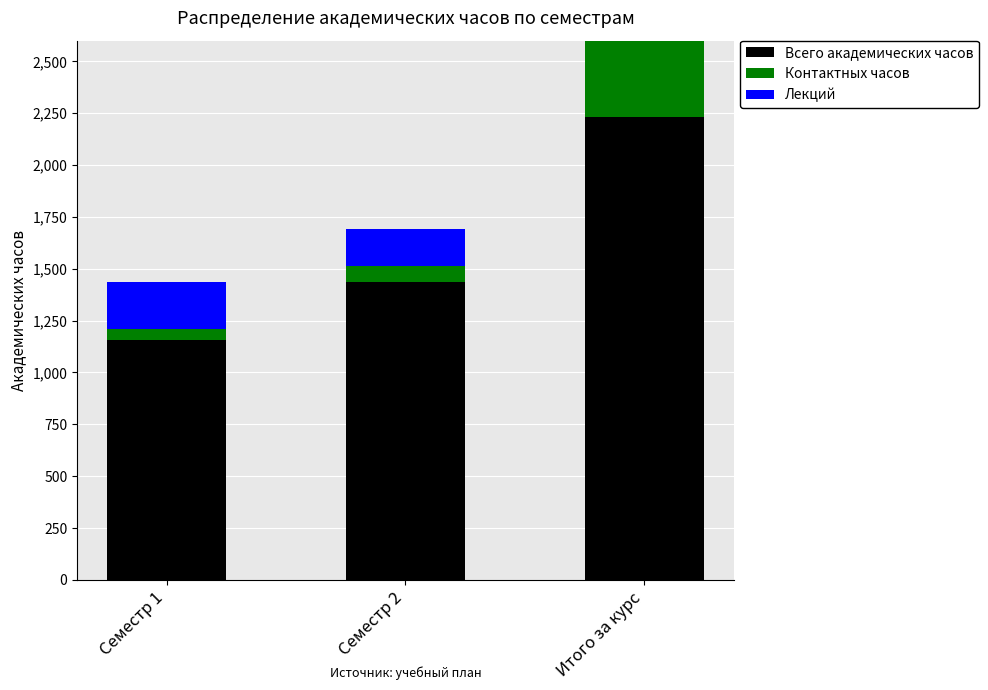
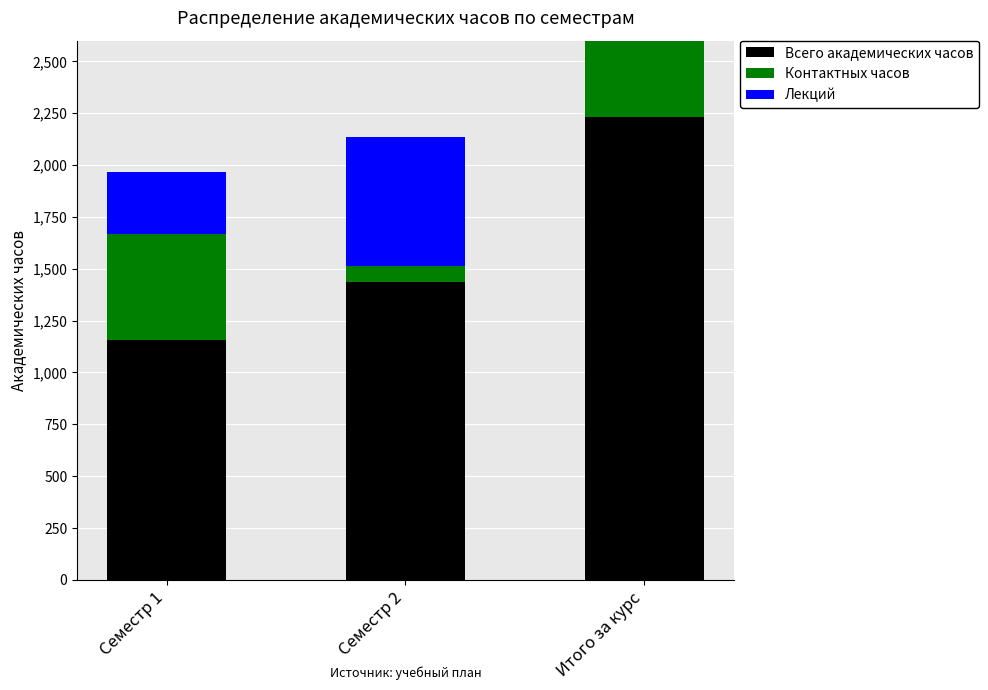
Контактных часов, Семестр 1: 60 -> 510
Лекций, Семестр 1: 220 -> 300
Лекций, Семестр 2: 180 -> 620
